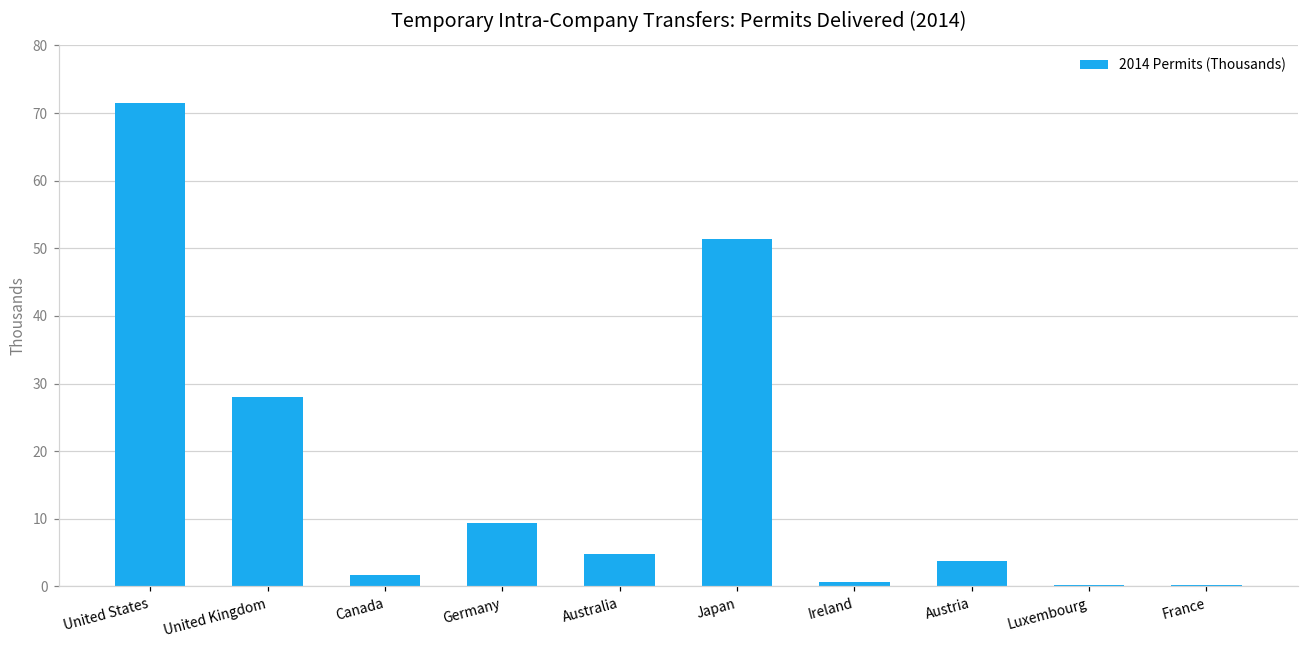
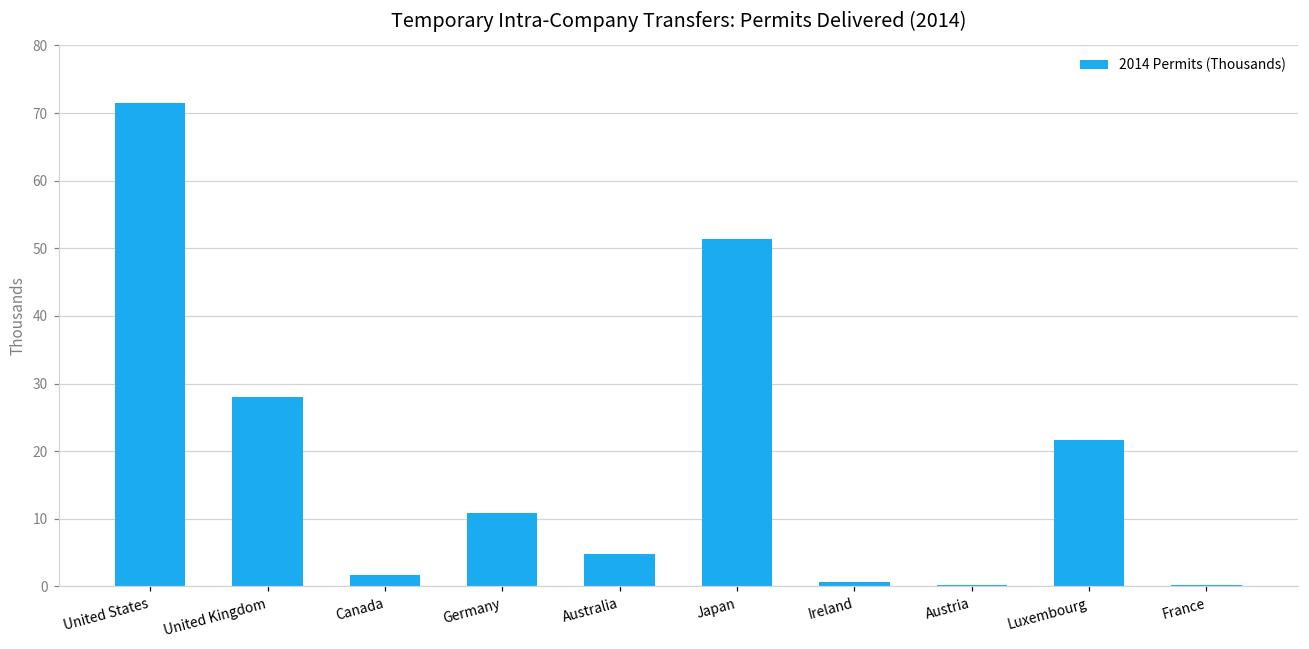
Germany: 9 -> 11
Austria: 4 -> 0
Luxembourg: 0 -> 22
